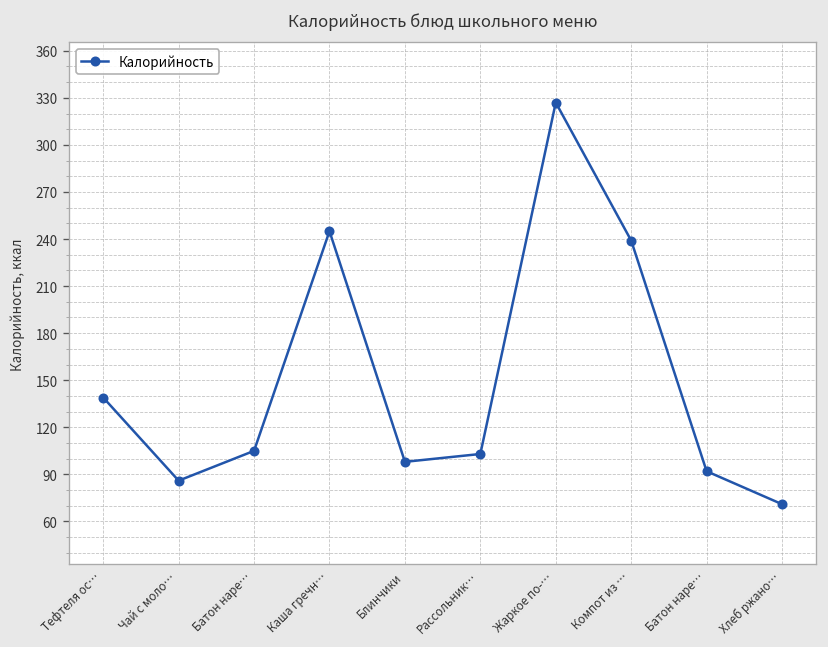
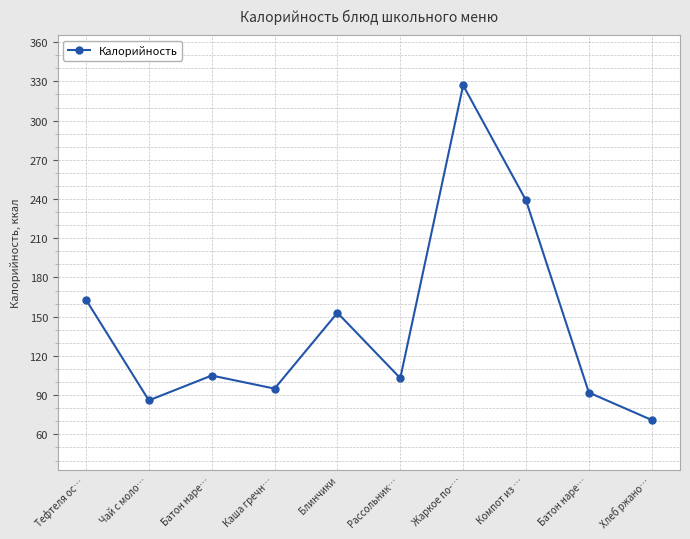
Тефтеля ос…: 139 -> 163
Каша гречн…: 245 -> 95
Блинчики: 98 -> 153
